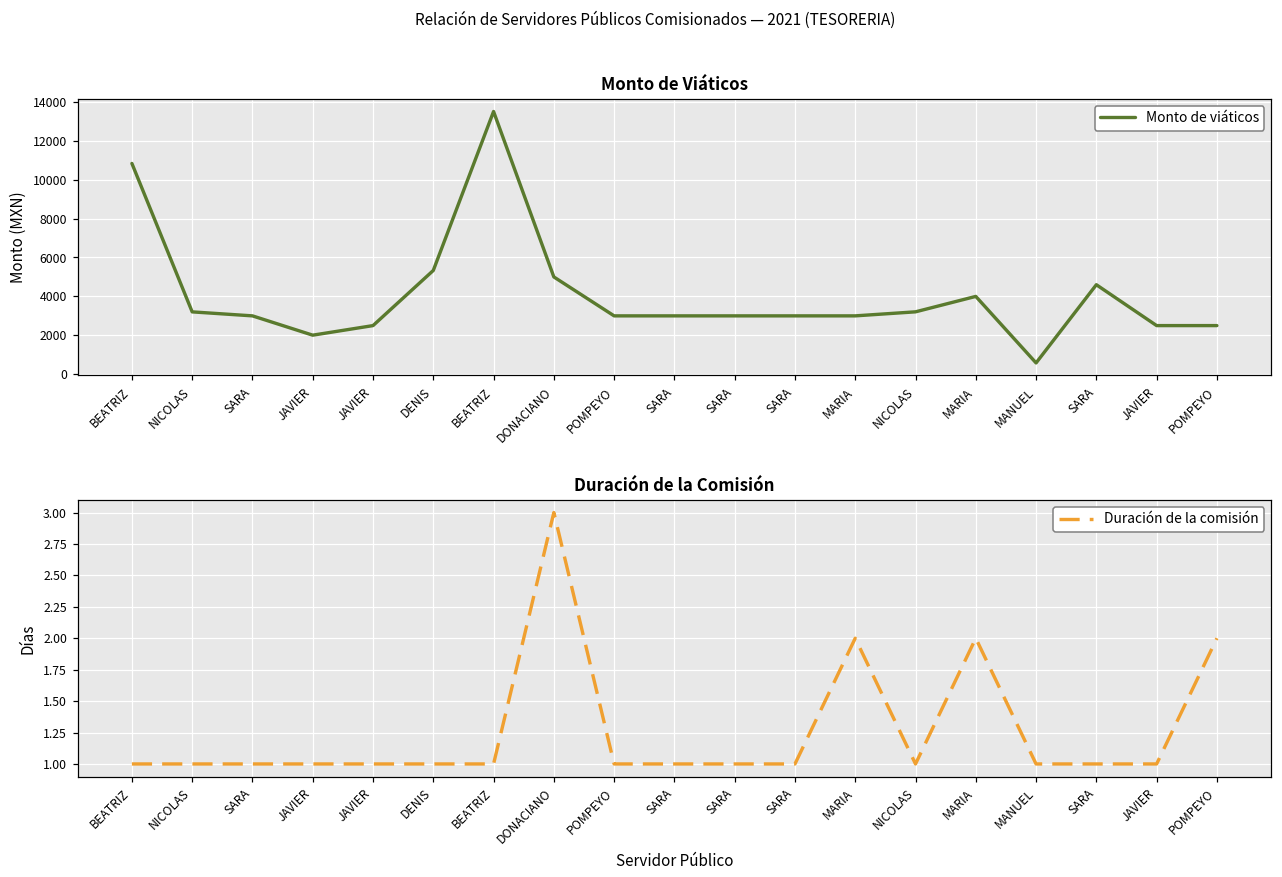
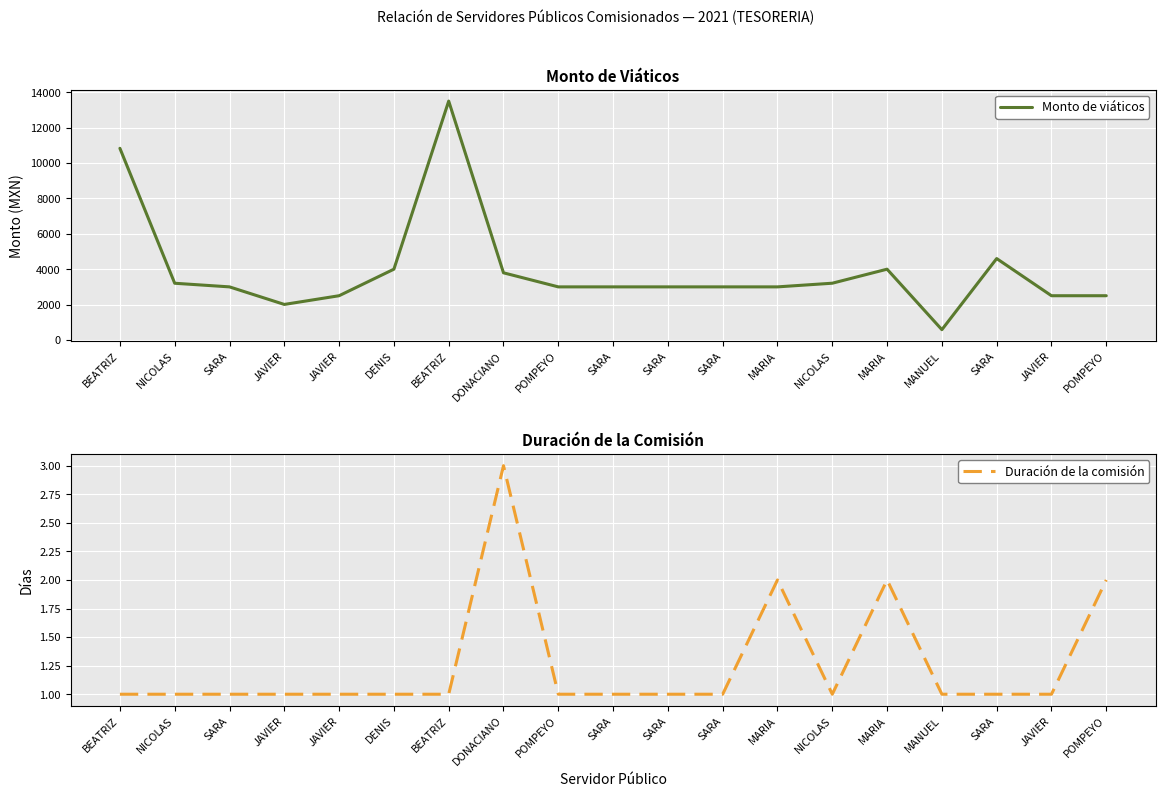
Monto de Viáticos, DENIS: 5300 -> 4000
Monto de Viáticos, DONACIANO: 5000 -> 3800
